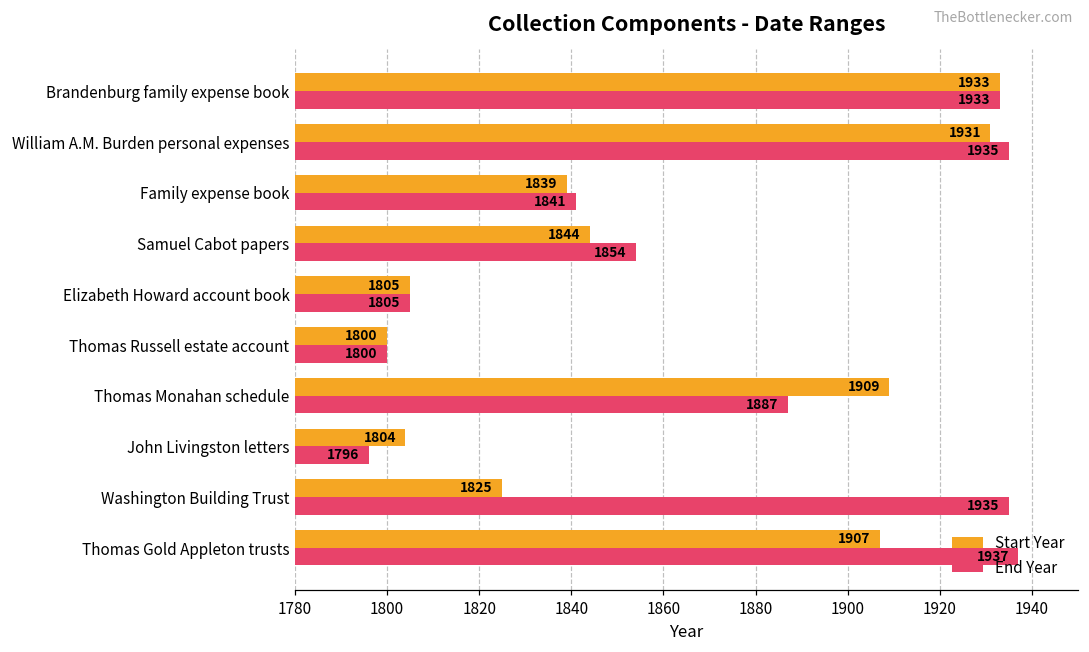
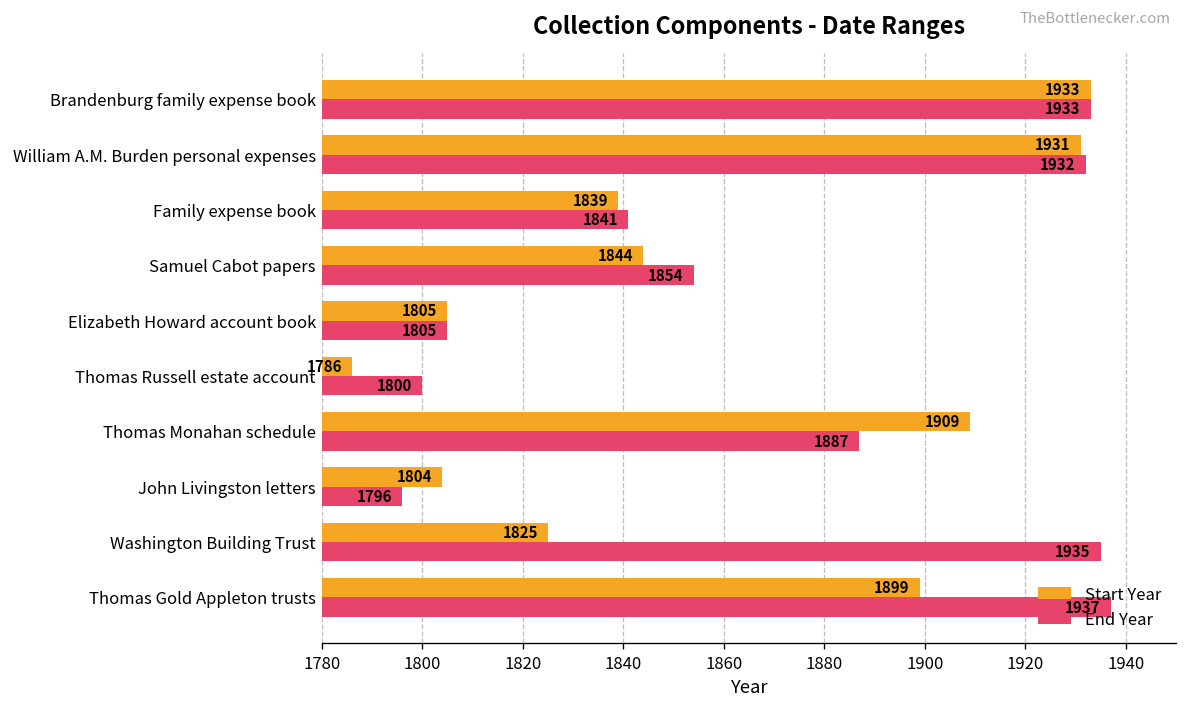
End Year, William A.M. Burden personal expenses: 1935 -> 1932
Start Year, Thomas Russell estate account: 1800 -> 1786
Start Year, Thomas Gold Appleton trusts: 1907 -> 1899
